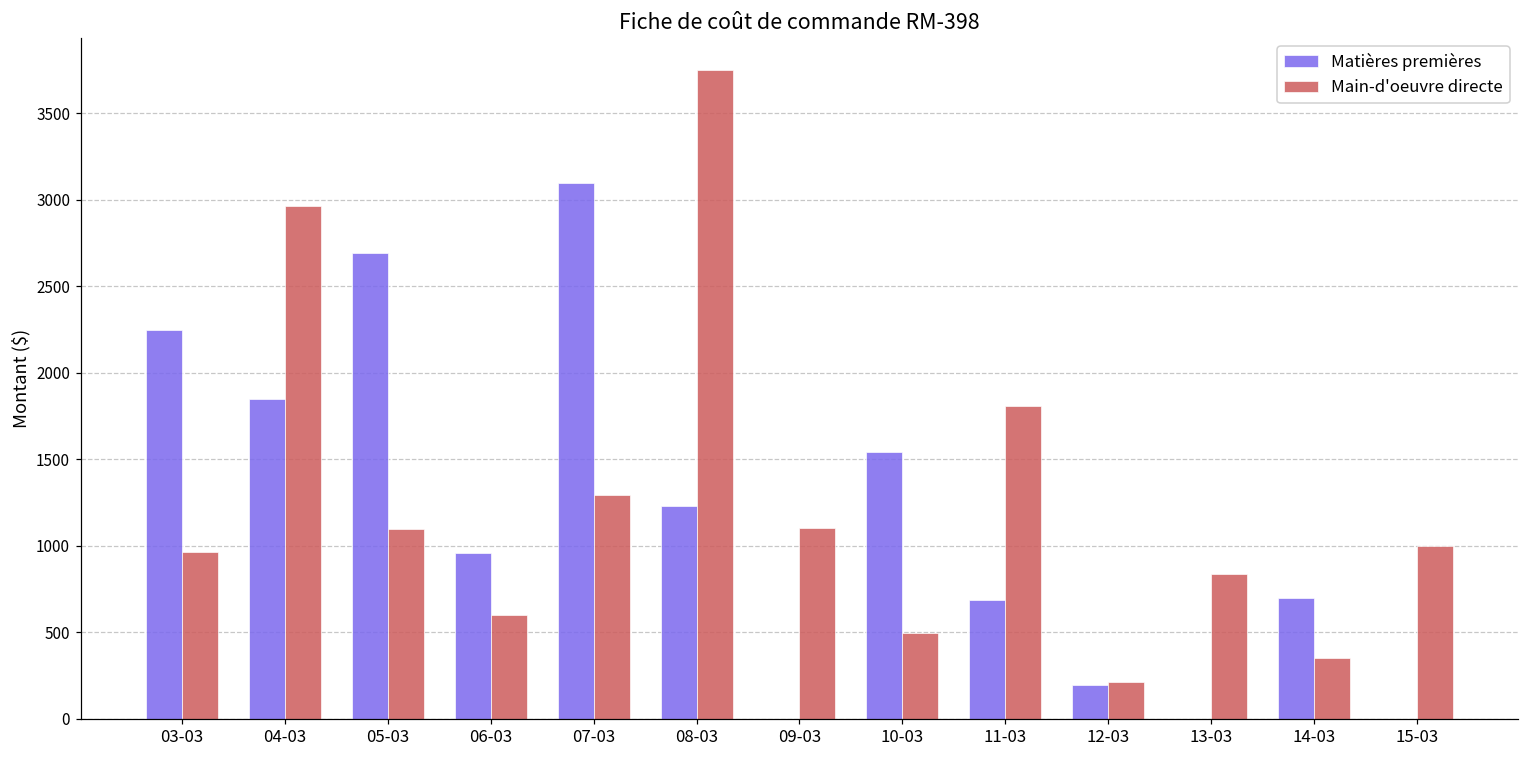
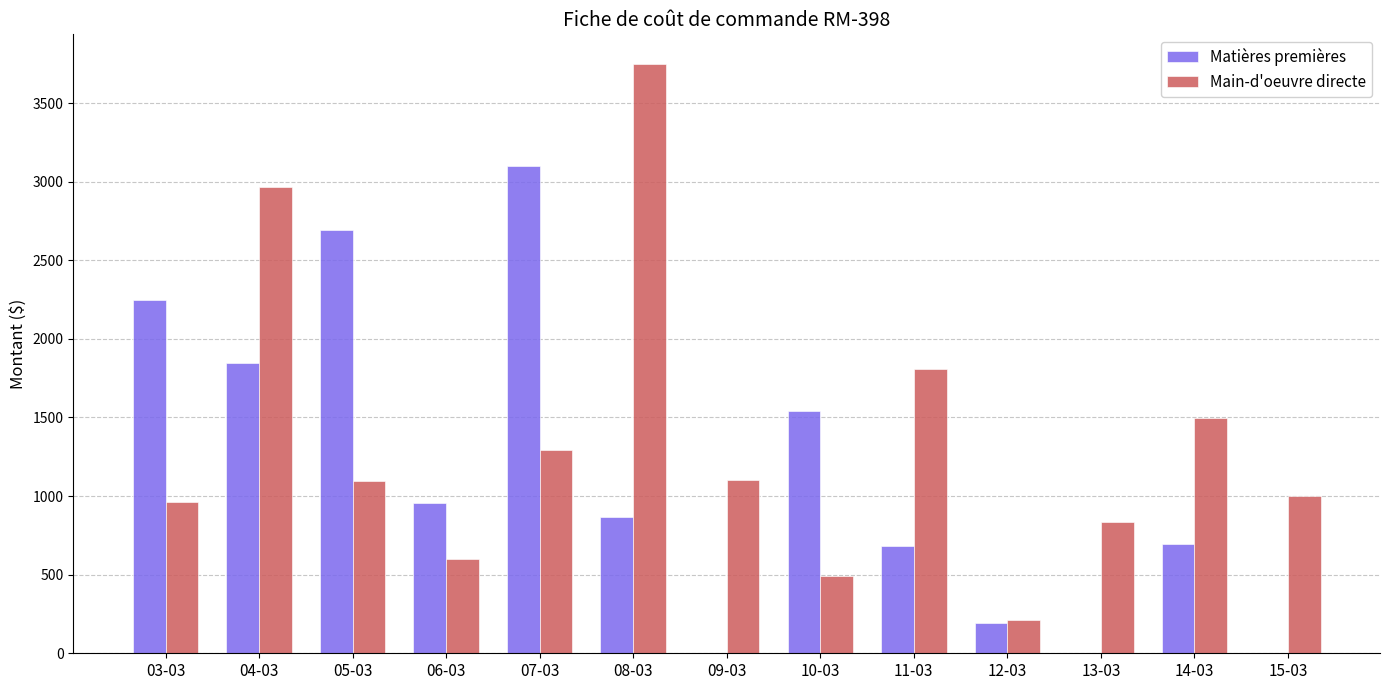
Matières premières, 08-03: 1230 -> 860
Main-d'oeuvre directe, 14-03: 350 -> 1500
